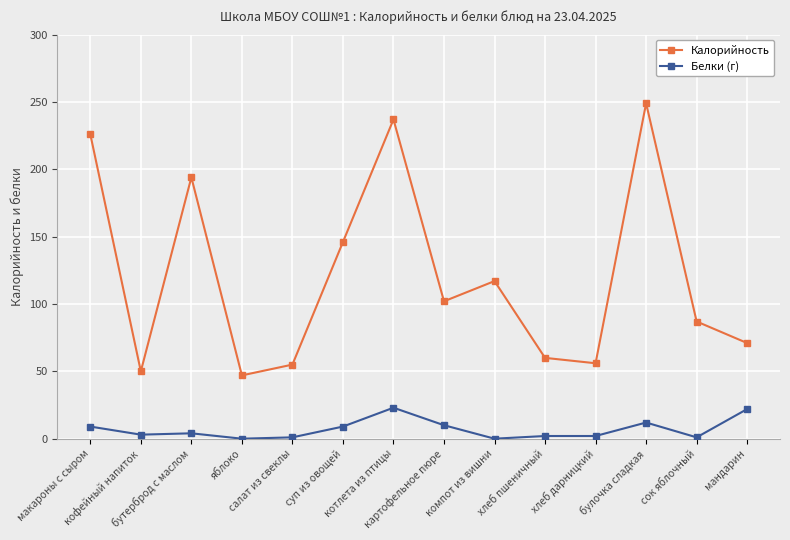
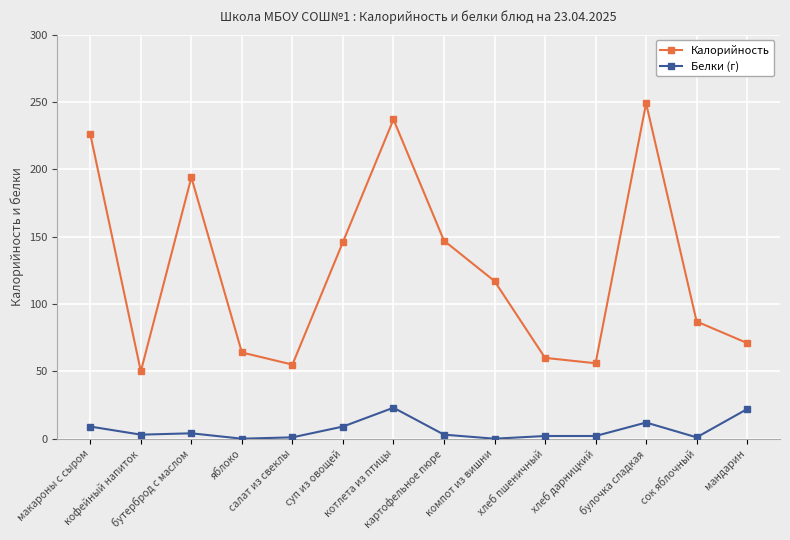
Калорийность, яблоко: 47 -> 64
Калорийность, картофельное пюре: 102 -> 147
Белки (г), картофельное пюре: 10 -> 3
